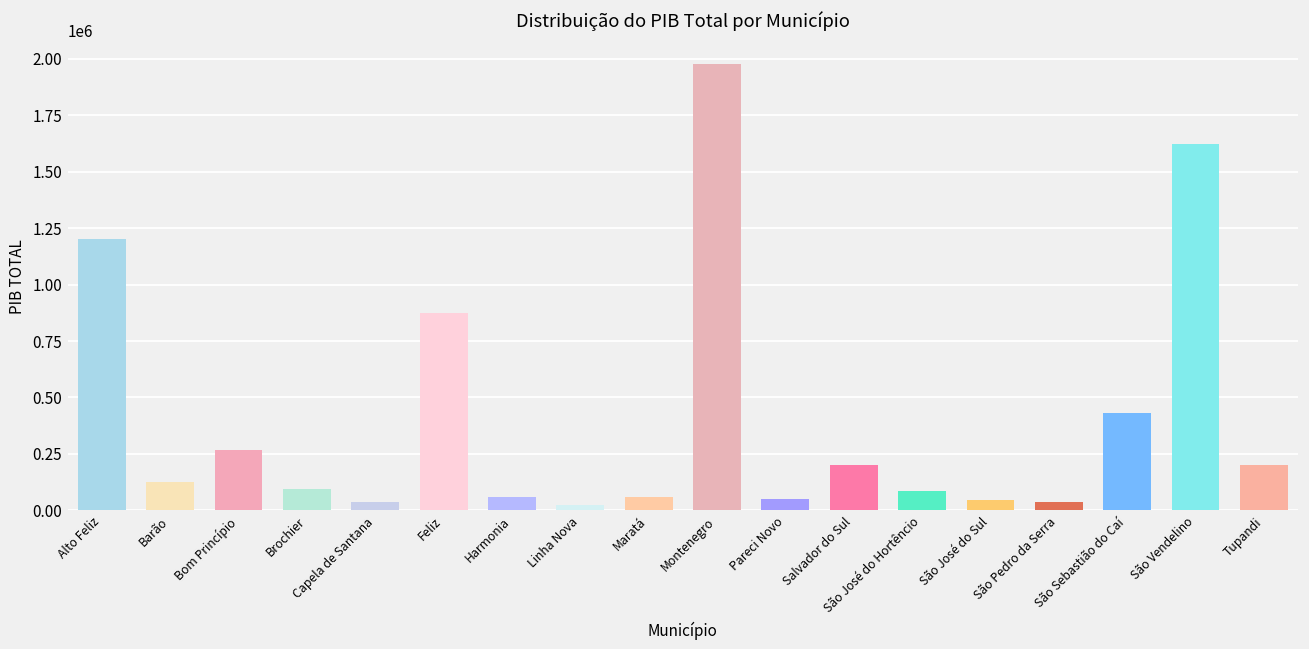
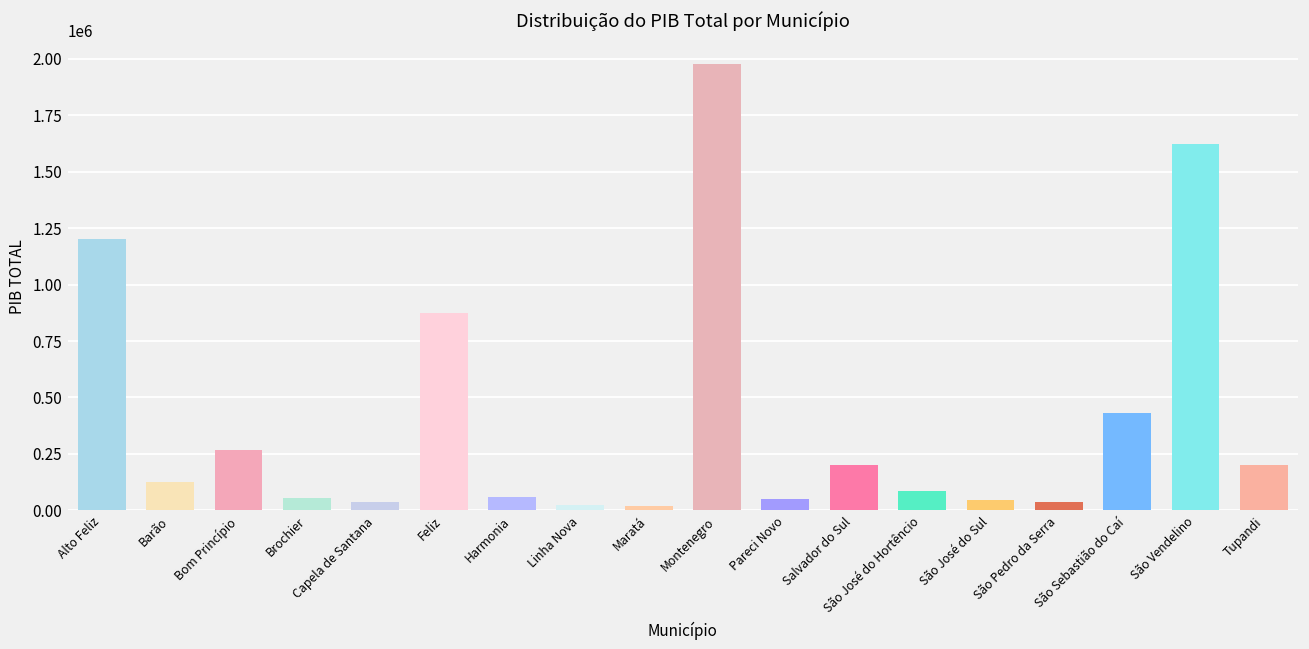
Brochier: 100000 -> 60000
Maratá: 60000 -> 20000
